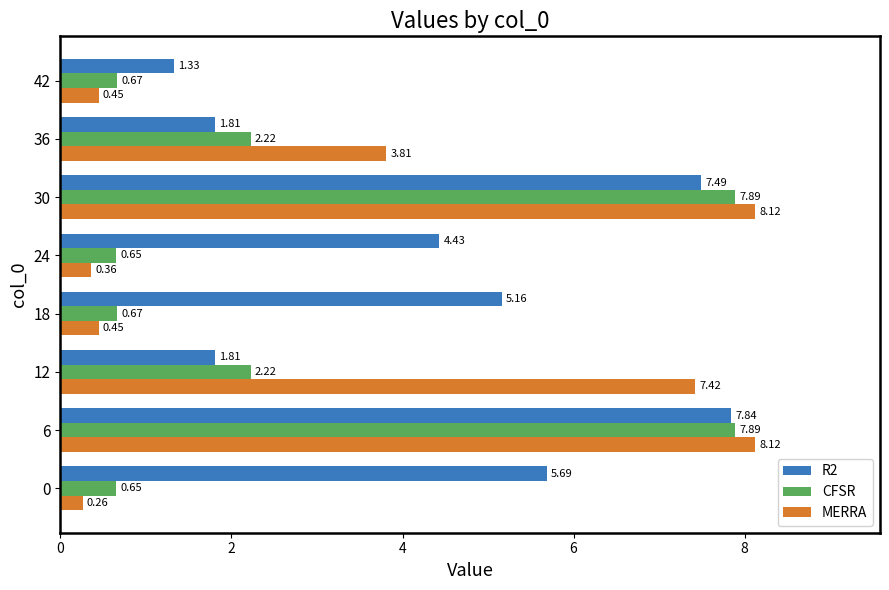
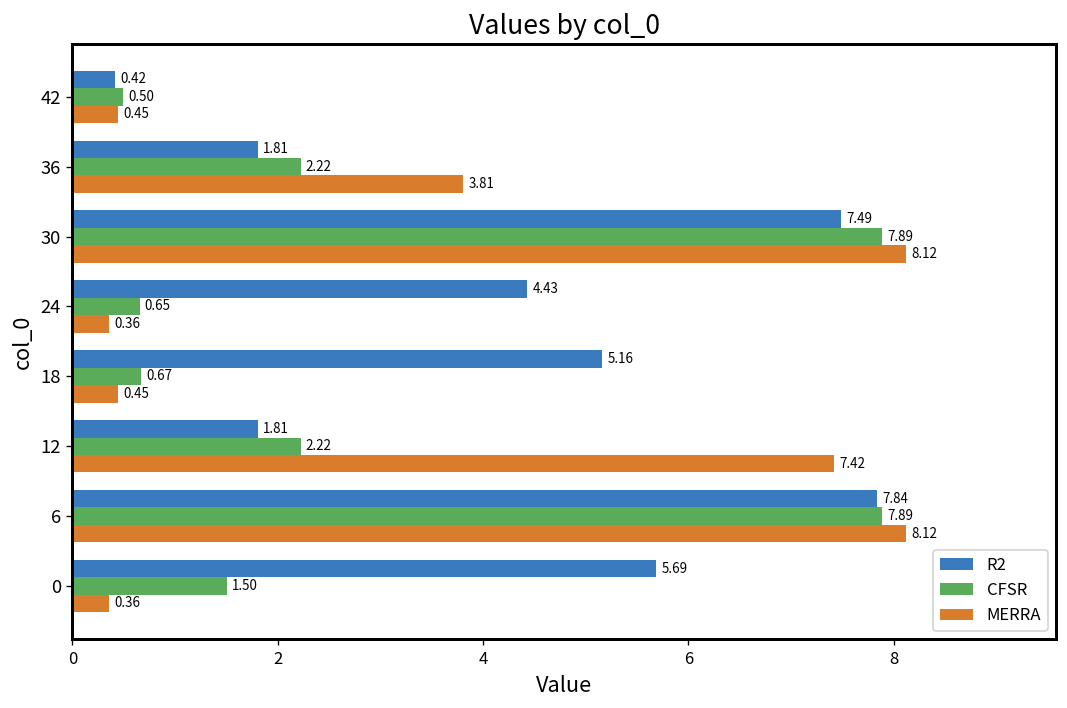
R2, 42: 1.33 -> 0.42
CFSR, 42: 0.67 -> 0.50
CFSR, 0: 0.65 -> 1.50
MERRA, 0: 0.26 -> 0.36
